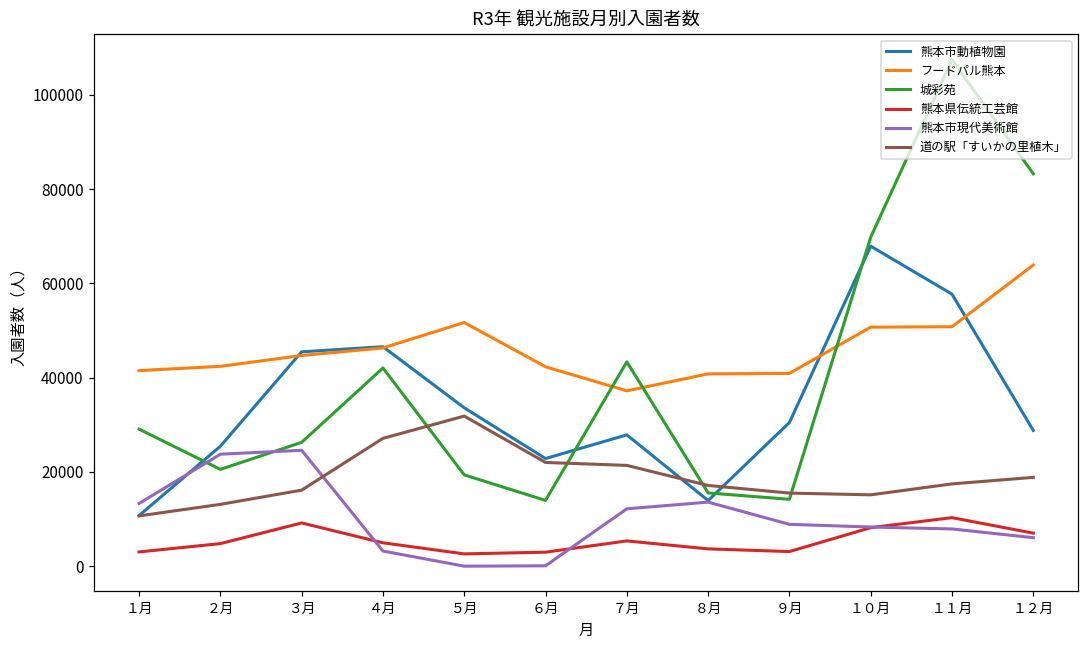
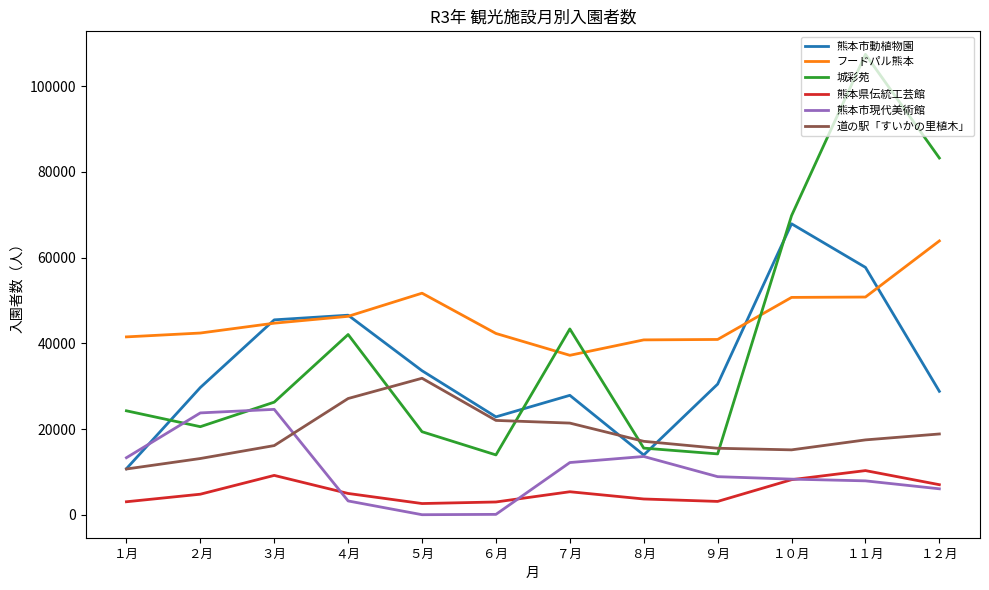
城彩苑, １月: 29000 -> 24000
熊本市動植物園, ２月: 25000 -> 30000
